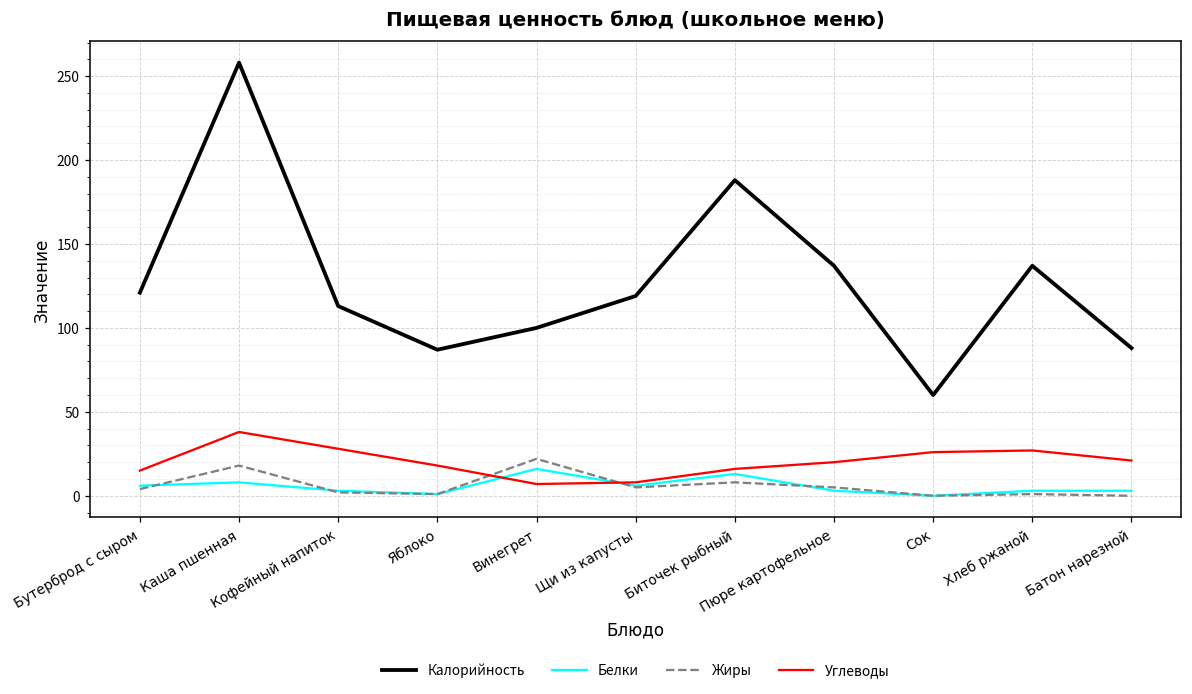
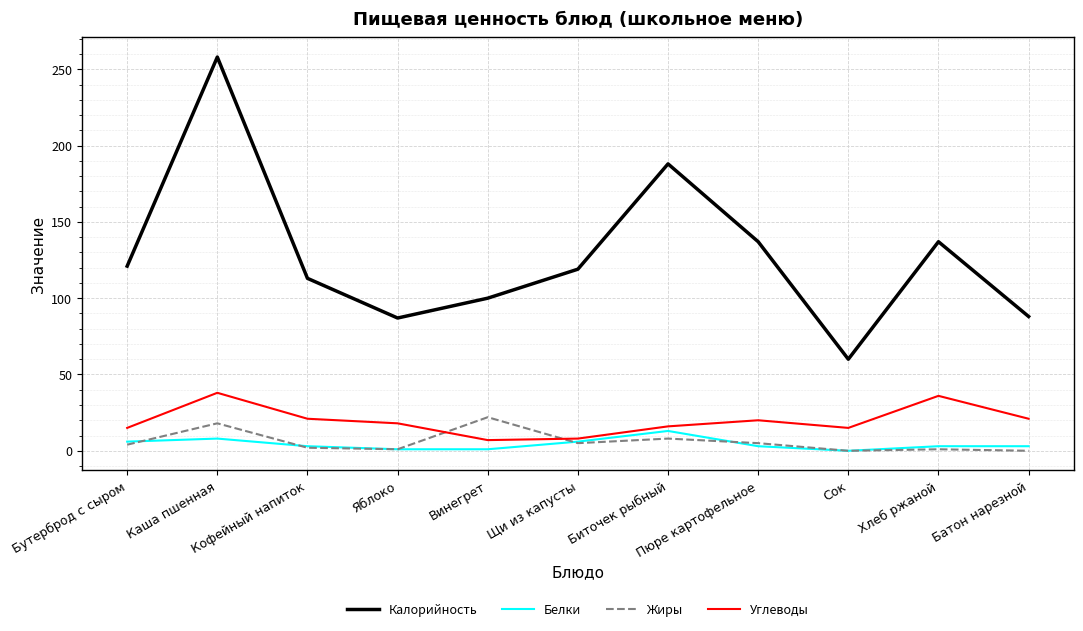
Углеводы, Кофейный напиток: 28 -> 21
Белки, Винегрет: 16 -> 1
Углеводы, Сок: 26 -> 15
Углеводы, Хлеб ржаной: 27 -> 36
